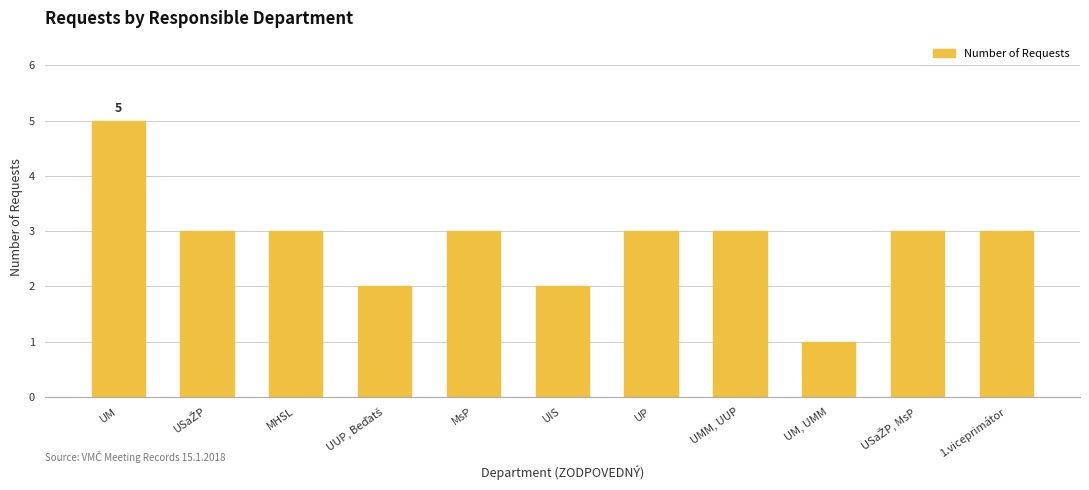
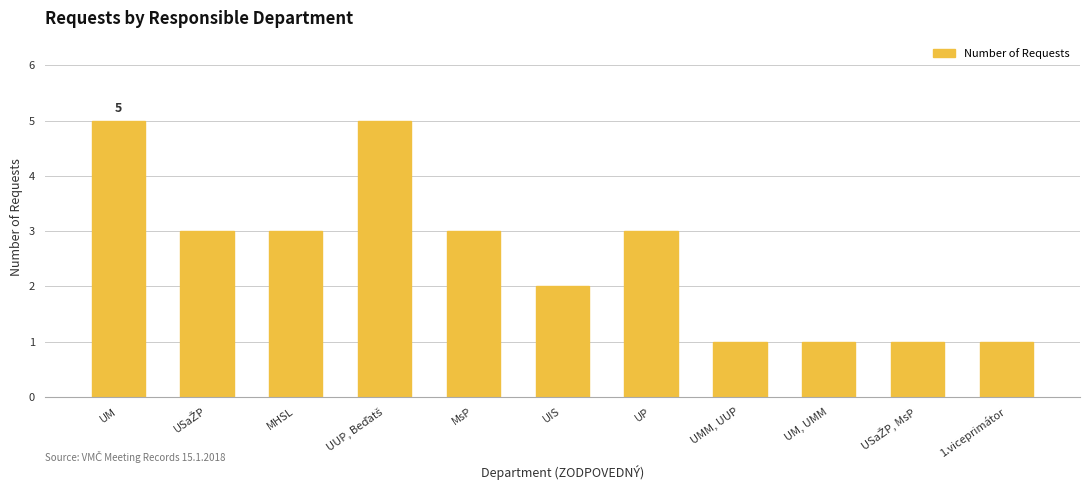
UUP, Beďatš: 2 -> 5
UMM, UUP: 3 -> 1
USaŽP, MsP: 3 -> 1
1.viceprimátor: 3 -> 1
